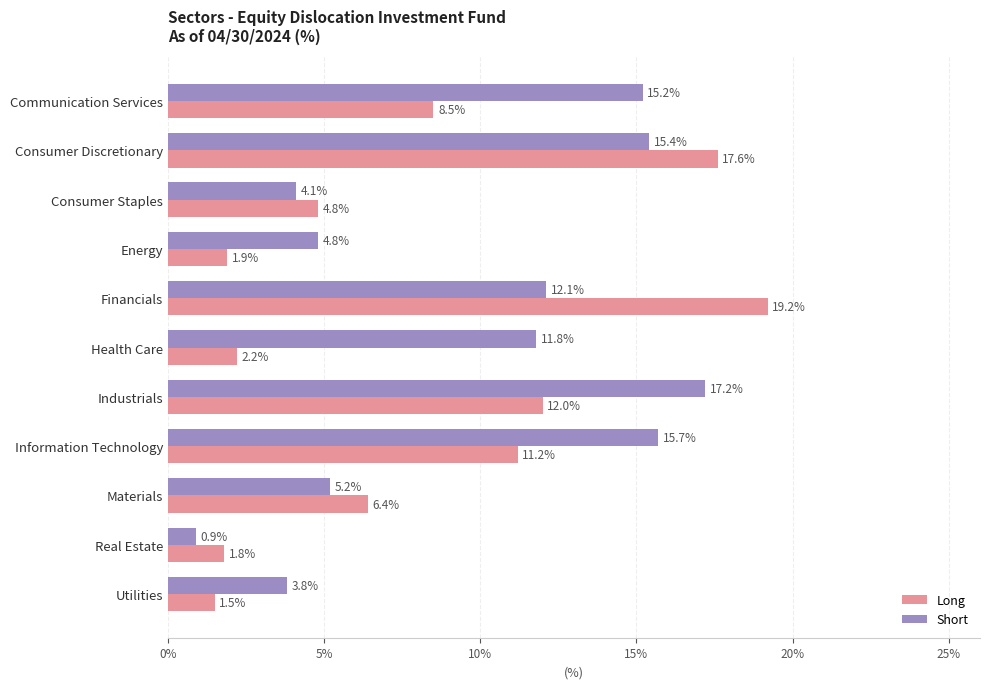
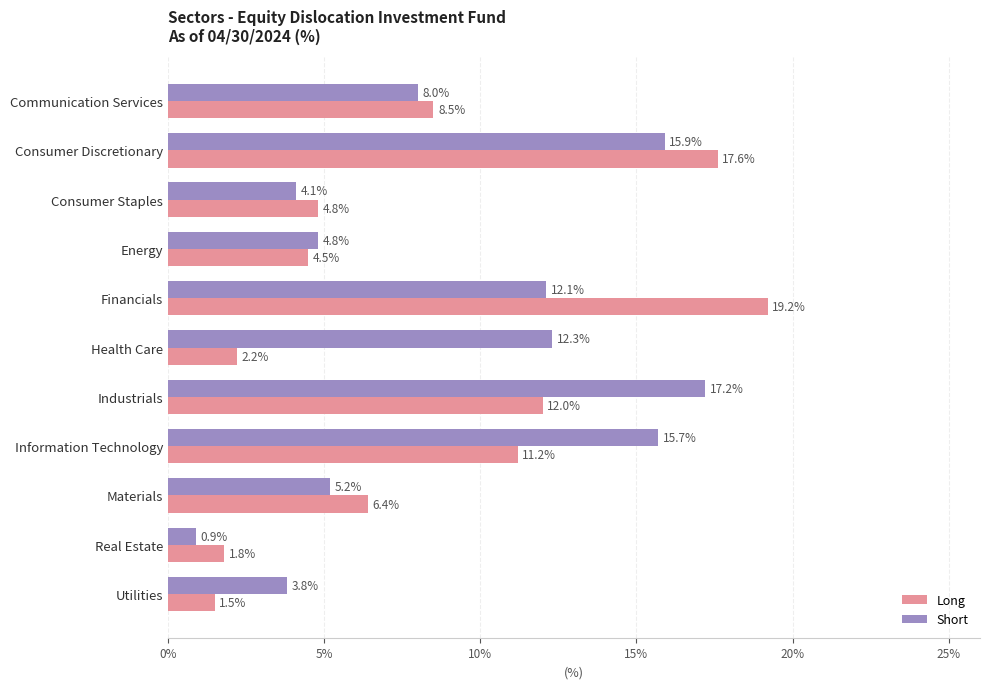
Short, Communication Services: 15.2% -> 8.0%
Short, Consumer Discretionary: 15.4% -> 15.9%
Long, Energy: 1.9% -> 4.5%
Short, Health Care: 11.8% -> 12.3%
